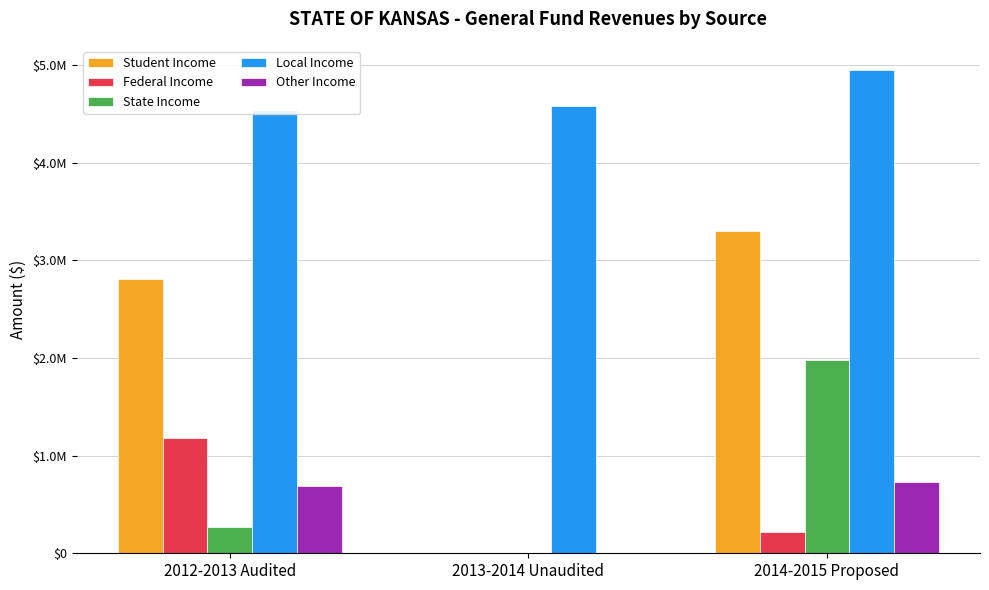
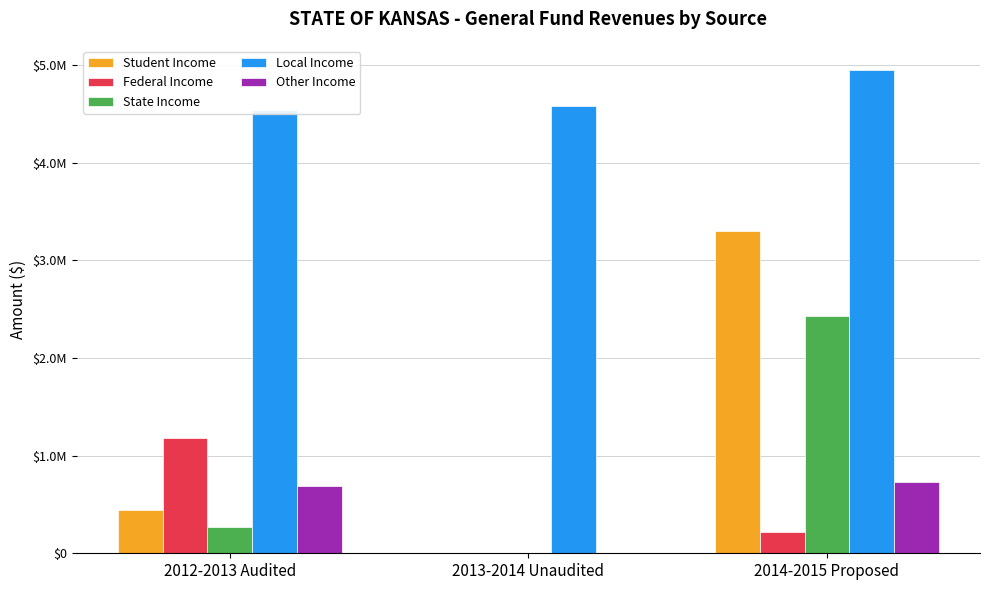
Student Income, 2012-2013 Audited: $2800000 -> $400000
State Income, 2014-2015 Proposed: $2000000 -> $2400000
